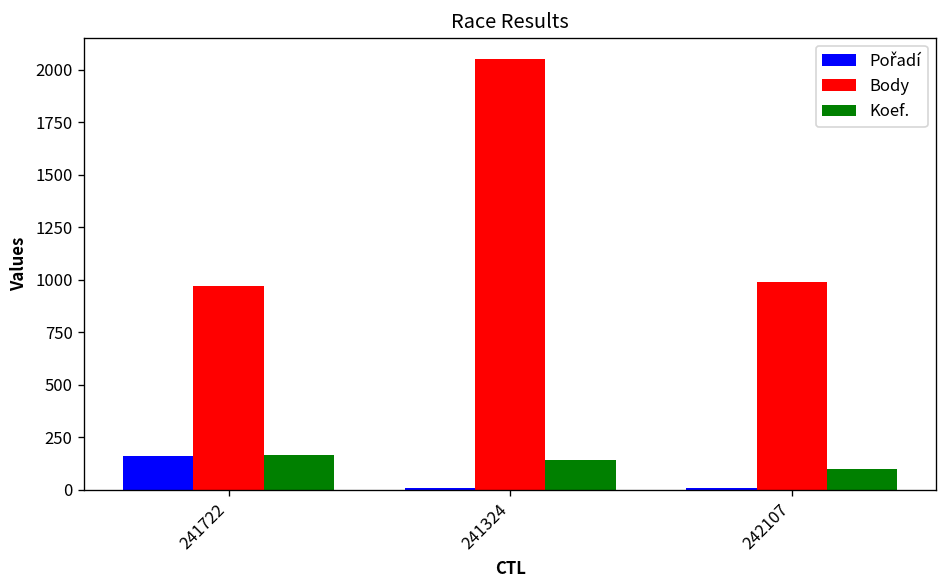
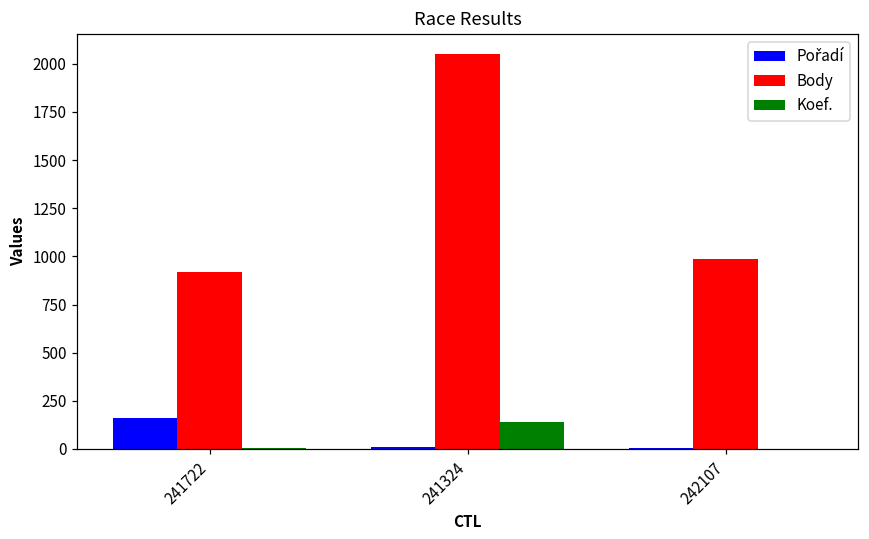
Body, 241722: 970 -> 920
Koef., 241722: 170 -> 10
Koef., 242107: 100 -> 0
